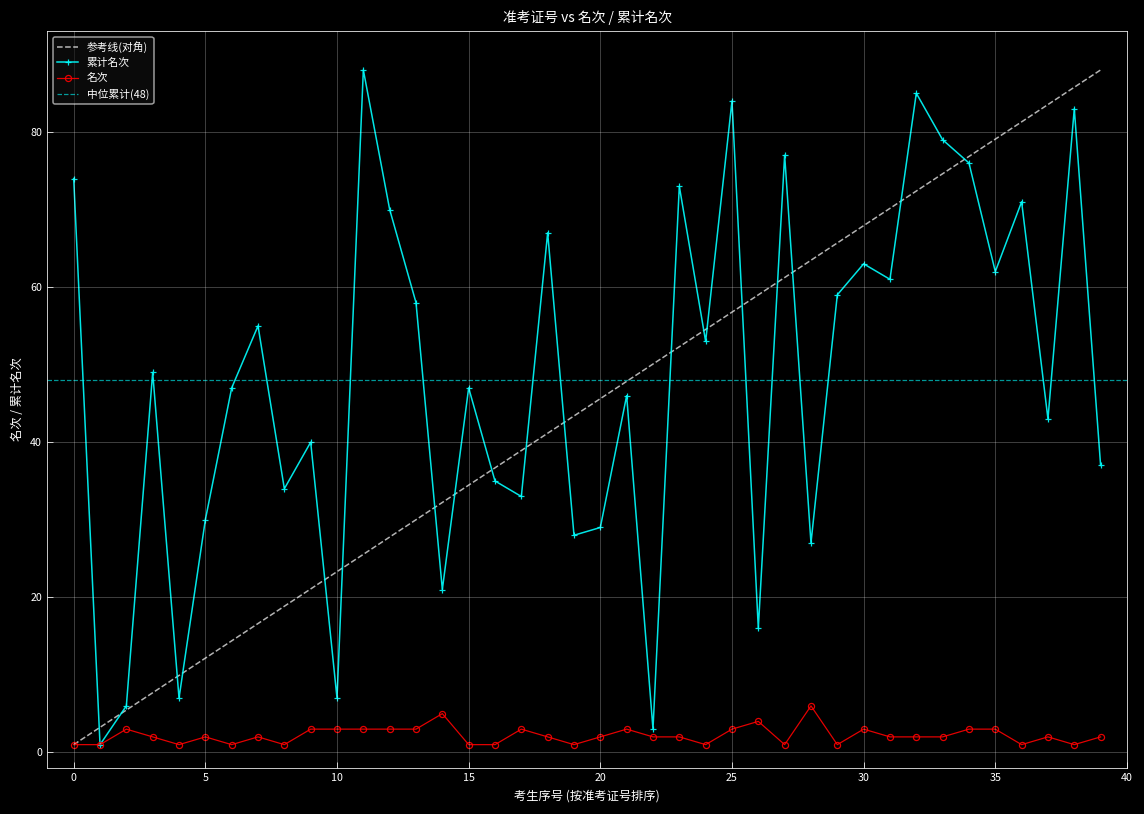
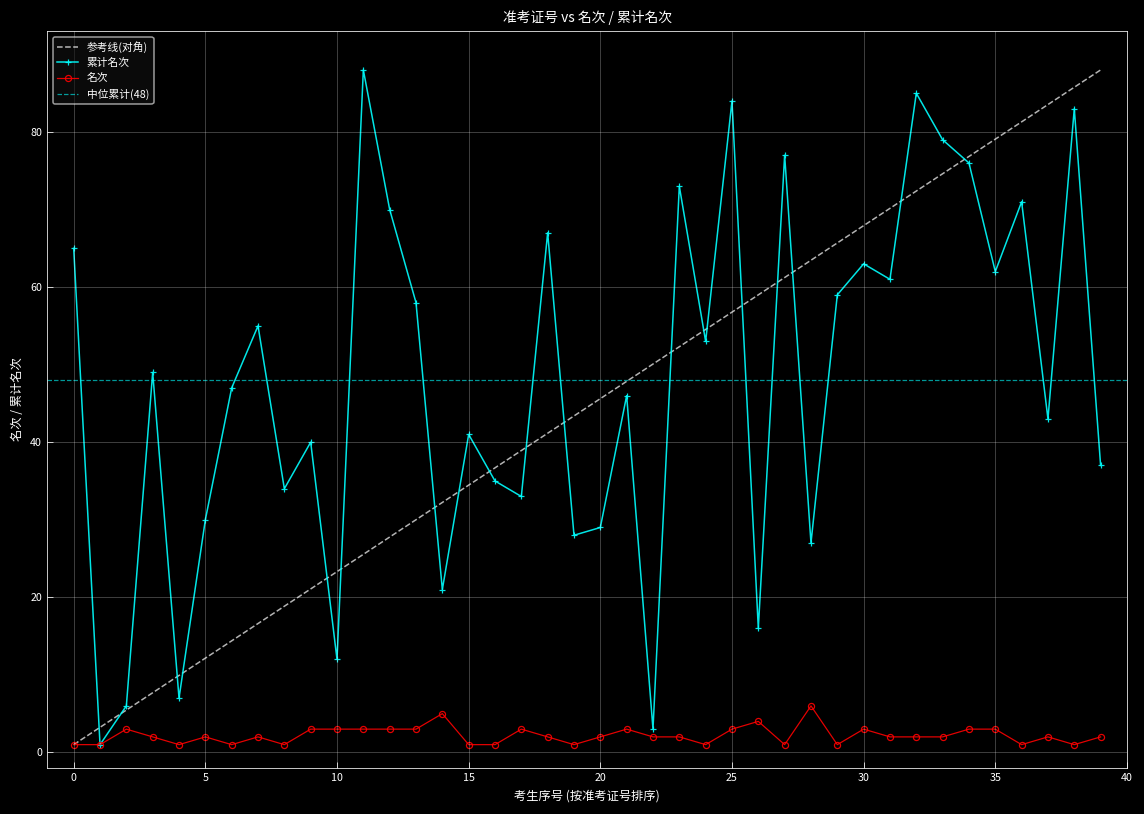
累计名次, 0: 74 -> 65
累计名次, 10: 7 -> 12
累计名次, 15: 47 -> 41
